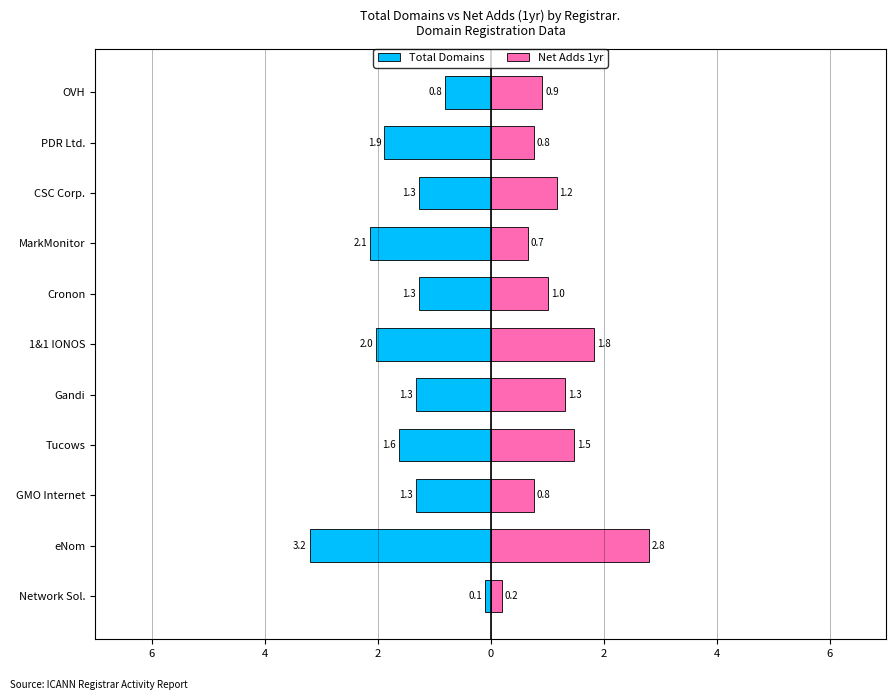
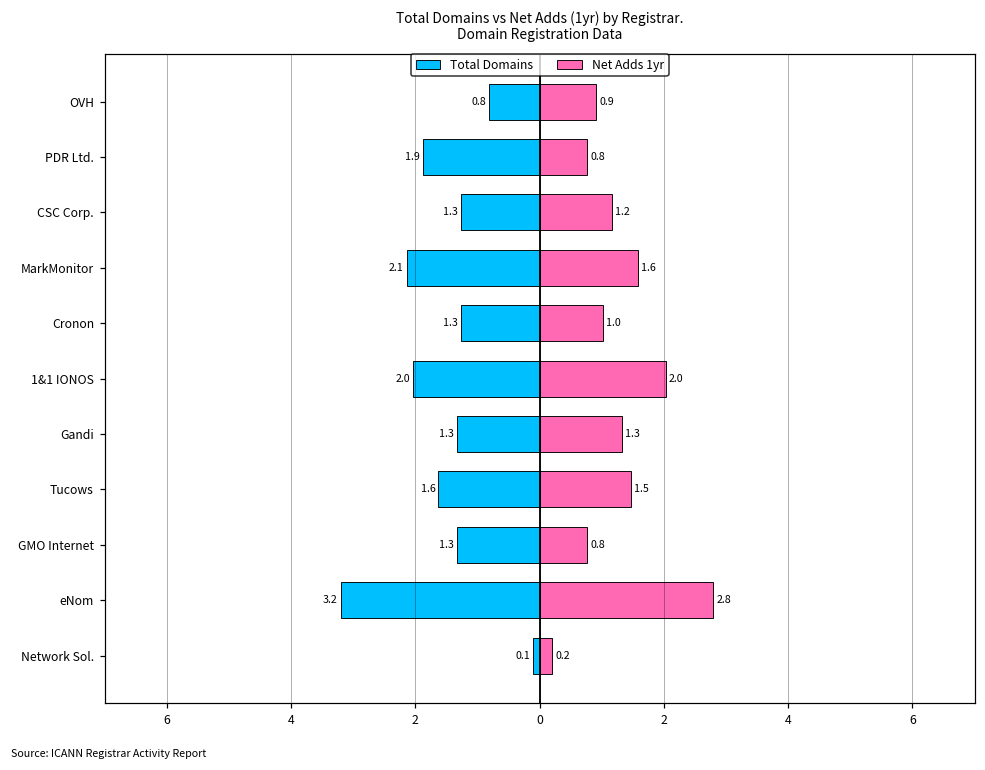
Net Adds 1yr, MarkMonitor: 0.7 -> 1.6
Net Adds 1yr, 1&1 IONOS: 1.8 -> 2.0
